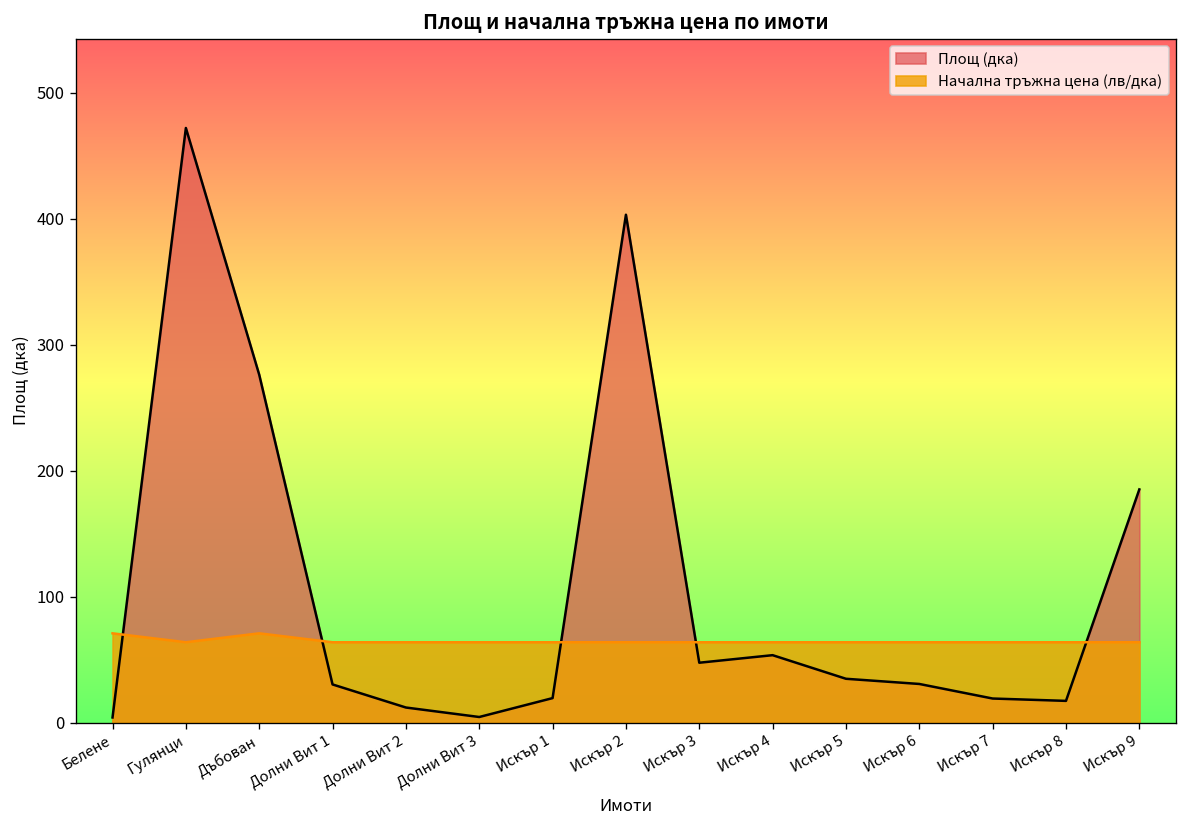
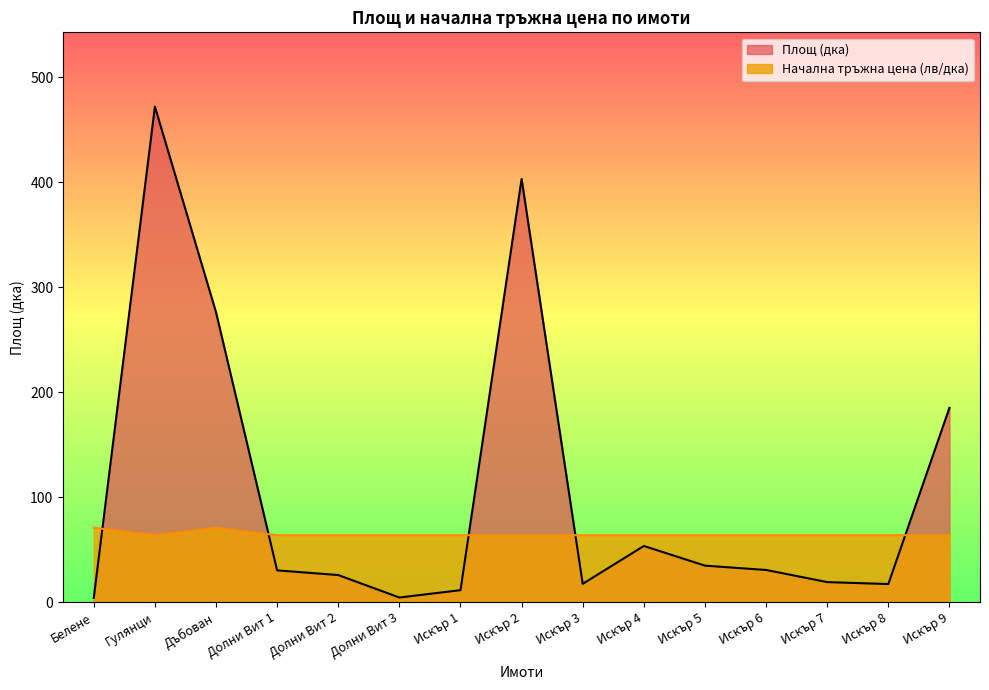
Площ (дка), Долни Вит 2: 12 -> 26
Площ (дка), Искър 1: 19 -> 11
Площ (дка), Искър 3: 47 -> 17
